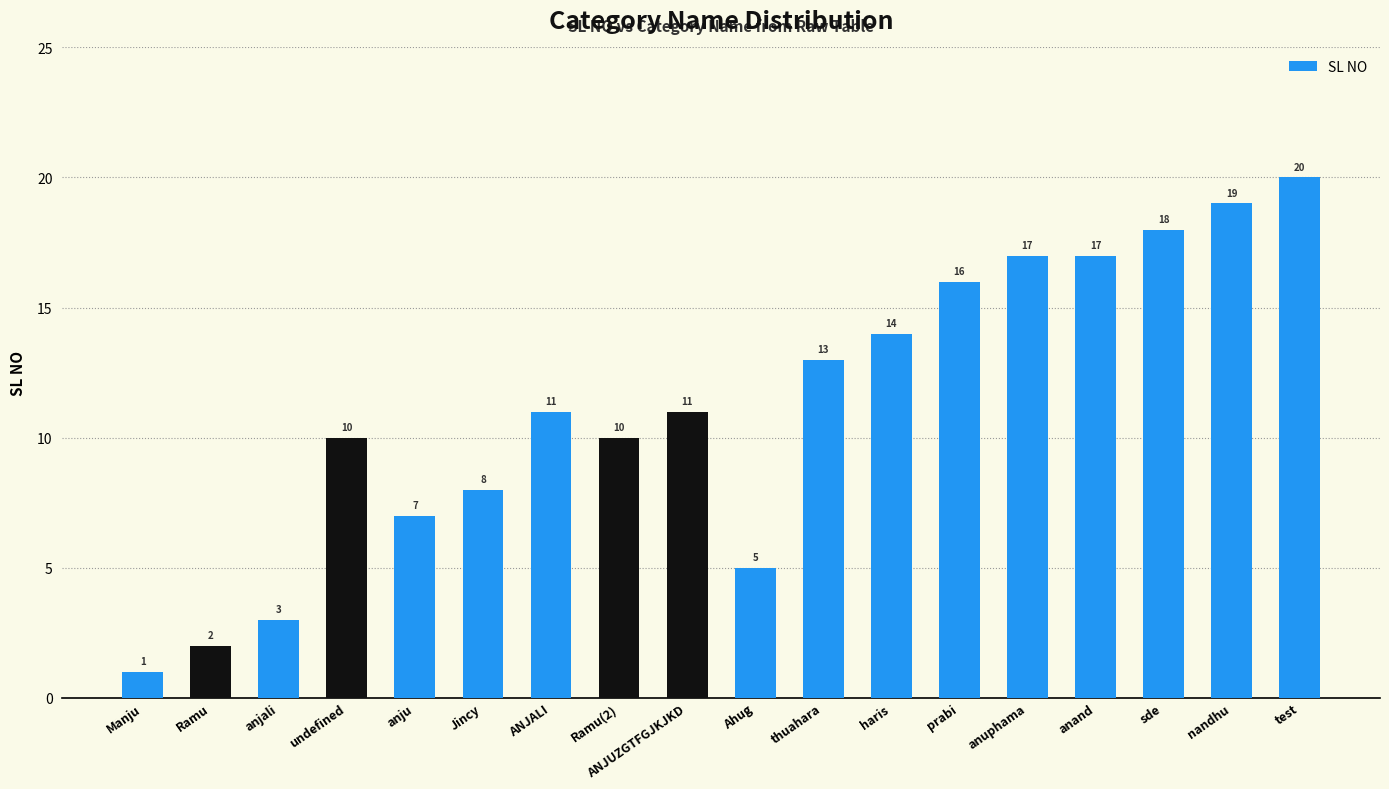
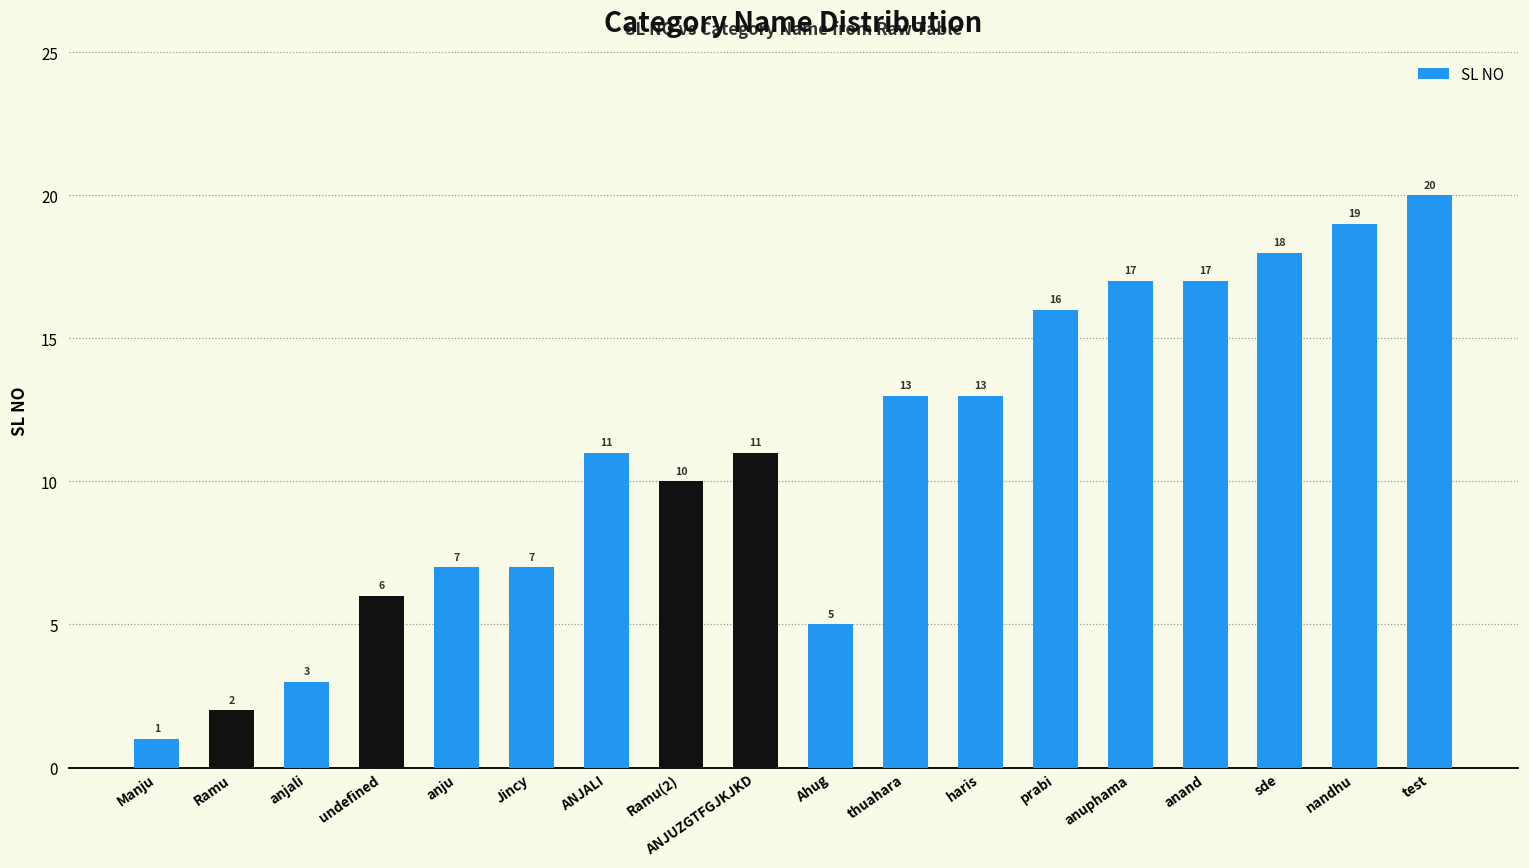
undefined: 10 -> 6
Jincy: 8 -> 7
haris: 14 -> 13
